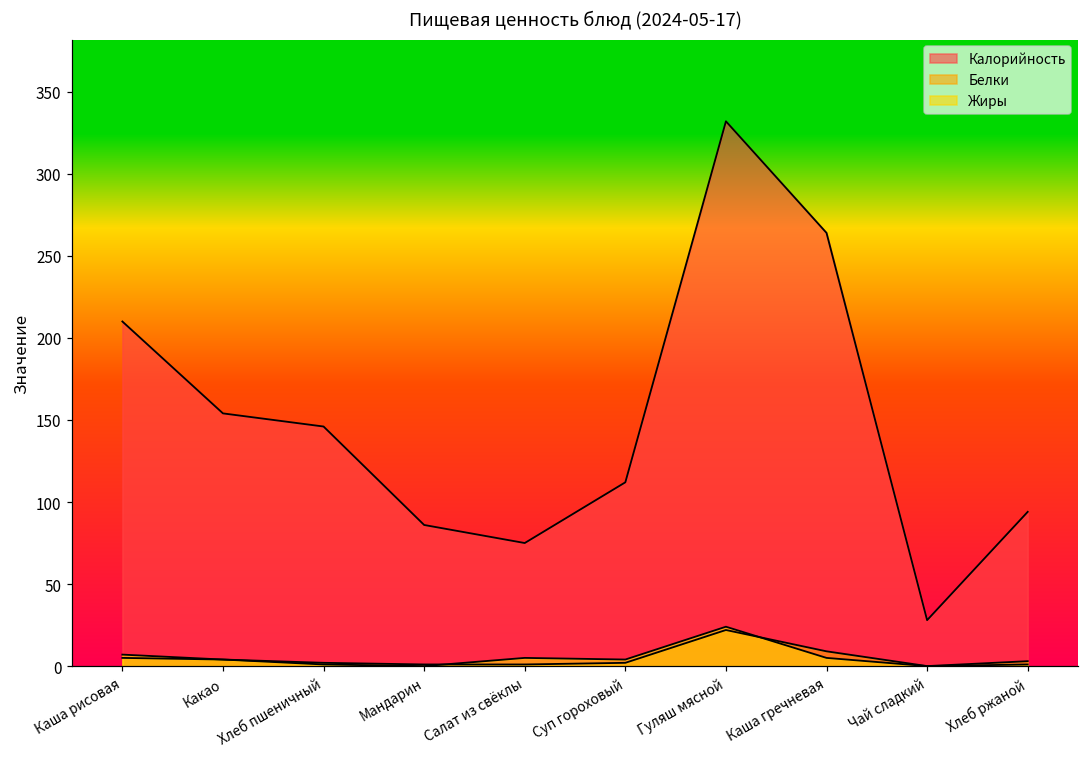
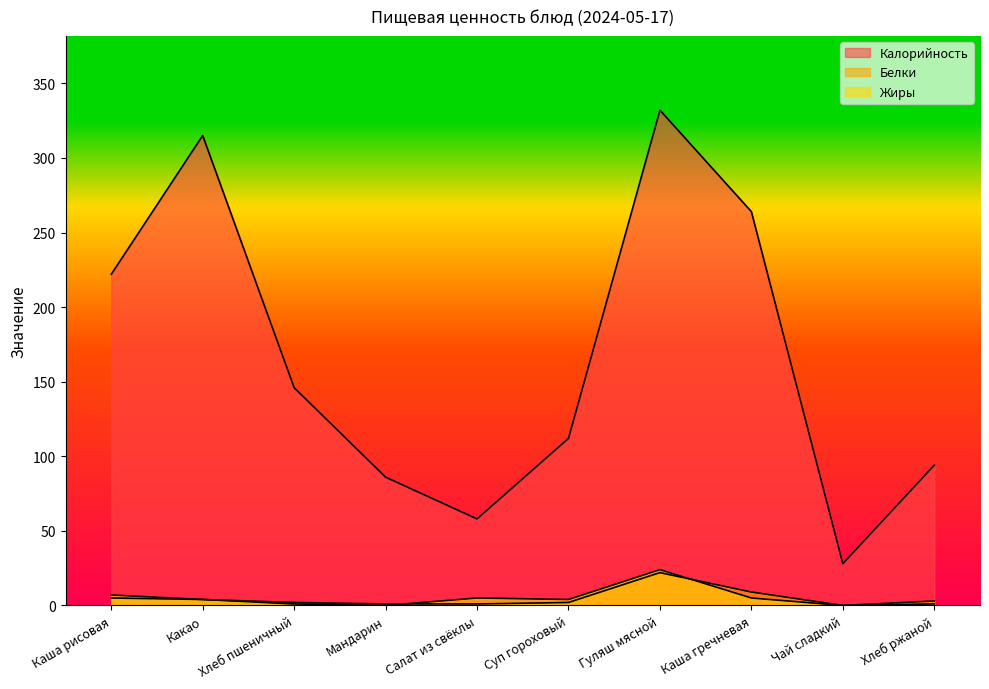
Калорийность, Каша рисовая: 210 -> 222
Калорийность, Какао: 154 -> 315
Калорийность, Салат из свёклы: 75 -> 58
